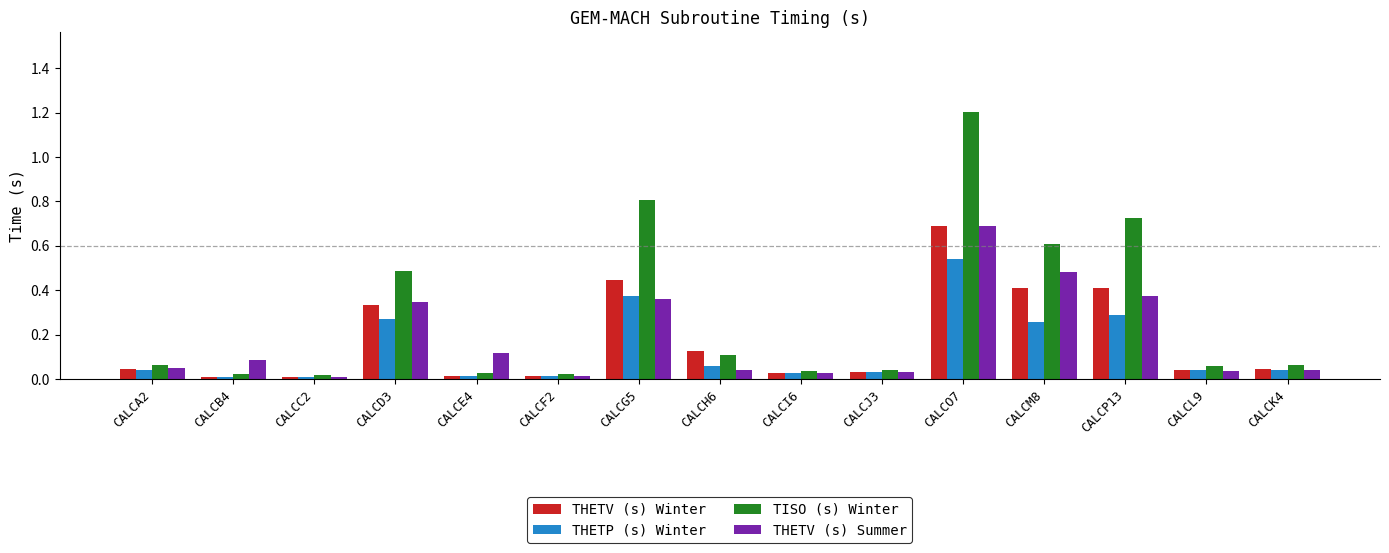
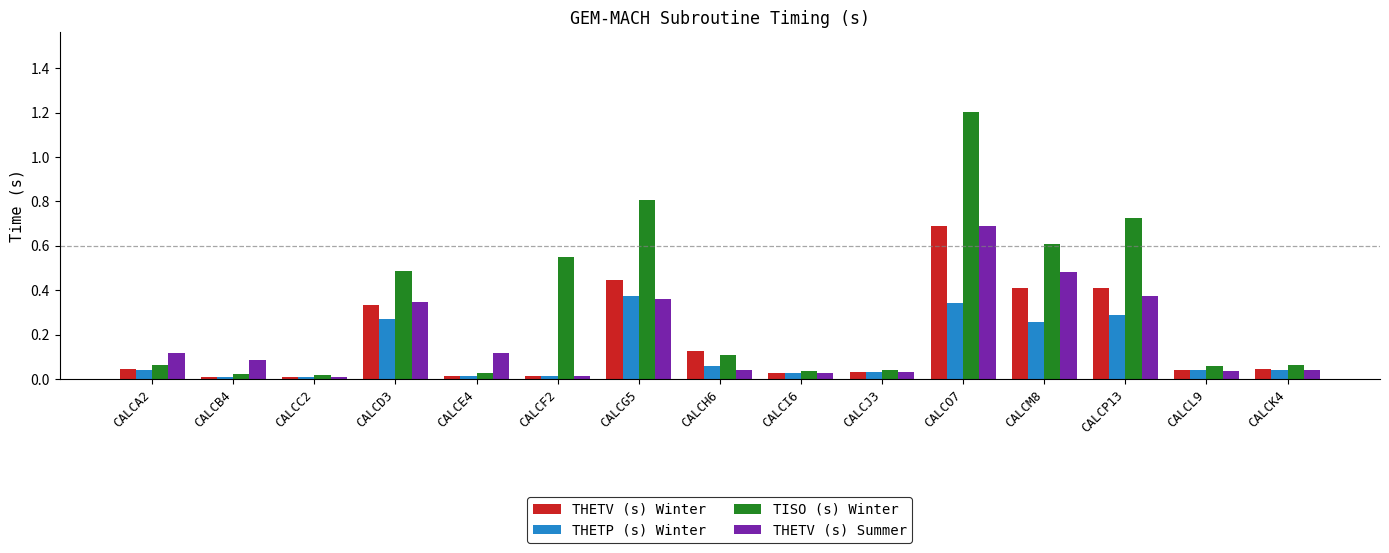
THETV (s) Summer, CALCA2: 0.05 -> 0.12
TISO (s) Winter, CALCF2: 0.02 -> 0.55
THETP (s) Winter, CALCO7: 0.54 -> 0.34
